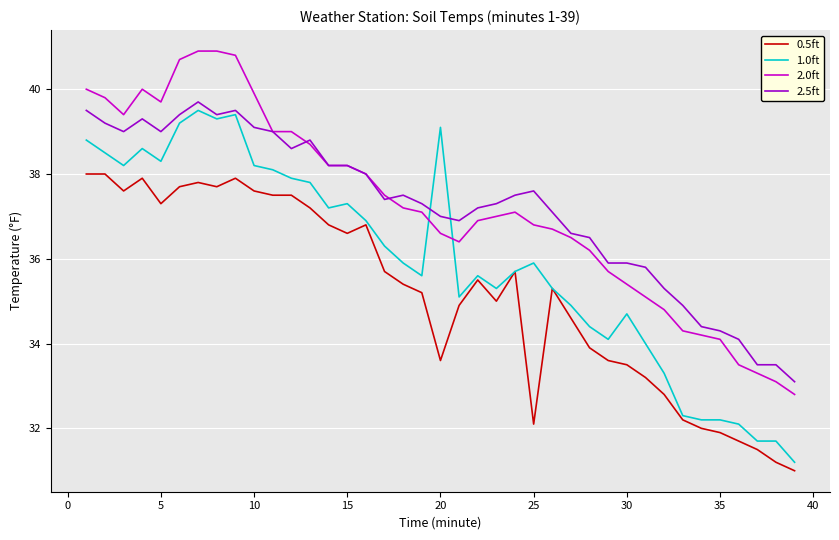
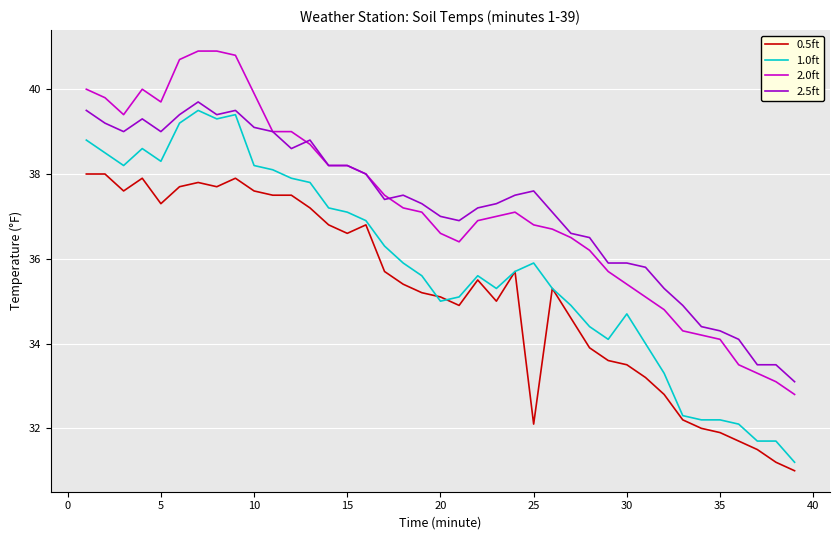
1.0ft, 15: 37.3 -> 37.1
0.5ft, 20: 33.6 -> 35.1
1.0ft, 20: 39.1 -> 35.0
